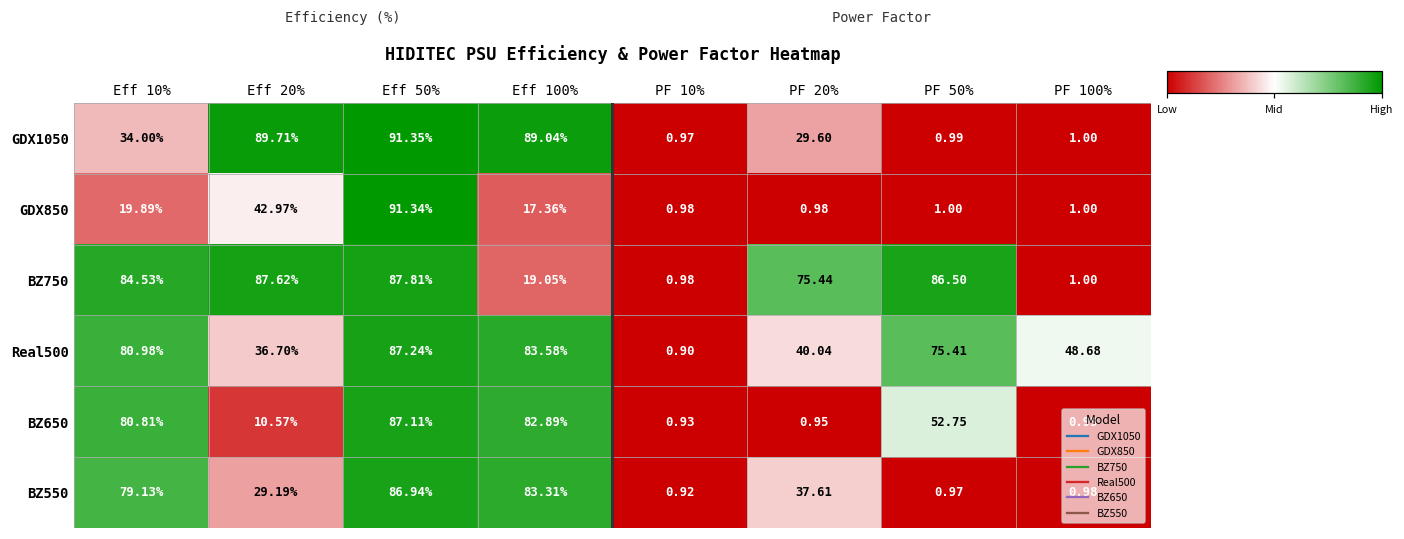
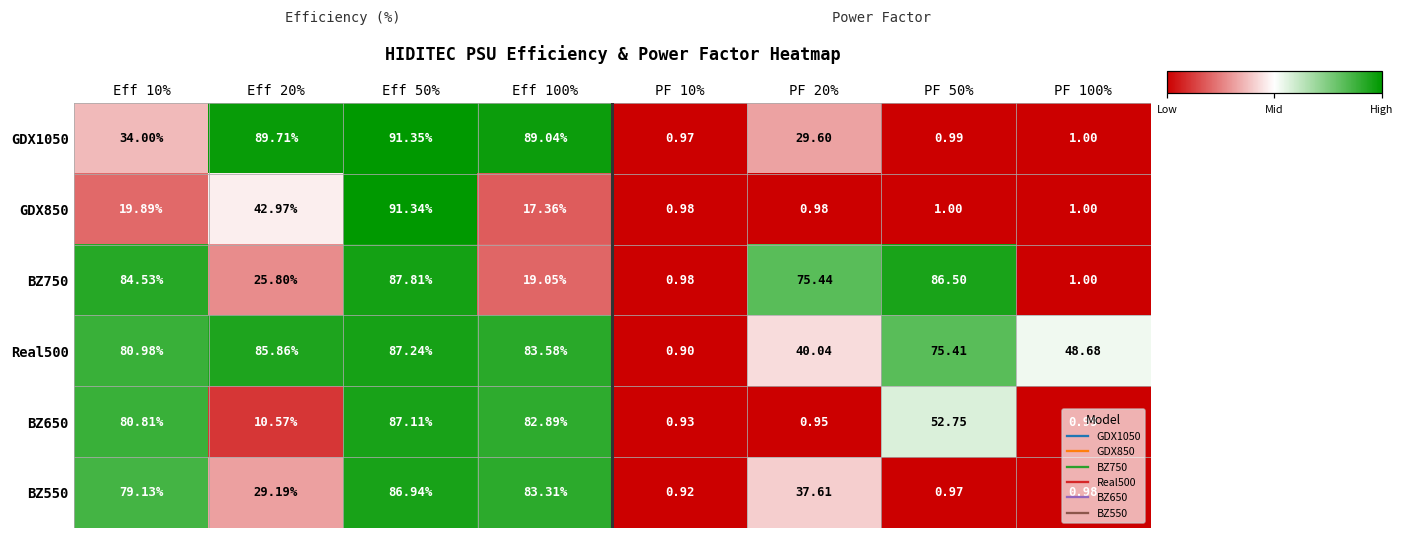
BZ750, Eff 20%: 87.62% -> 25.80%
Real500, Eff 20%: 36.70% -> 85.86%
